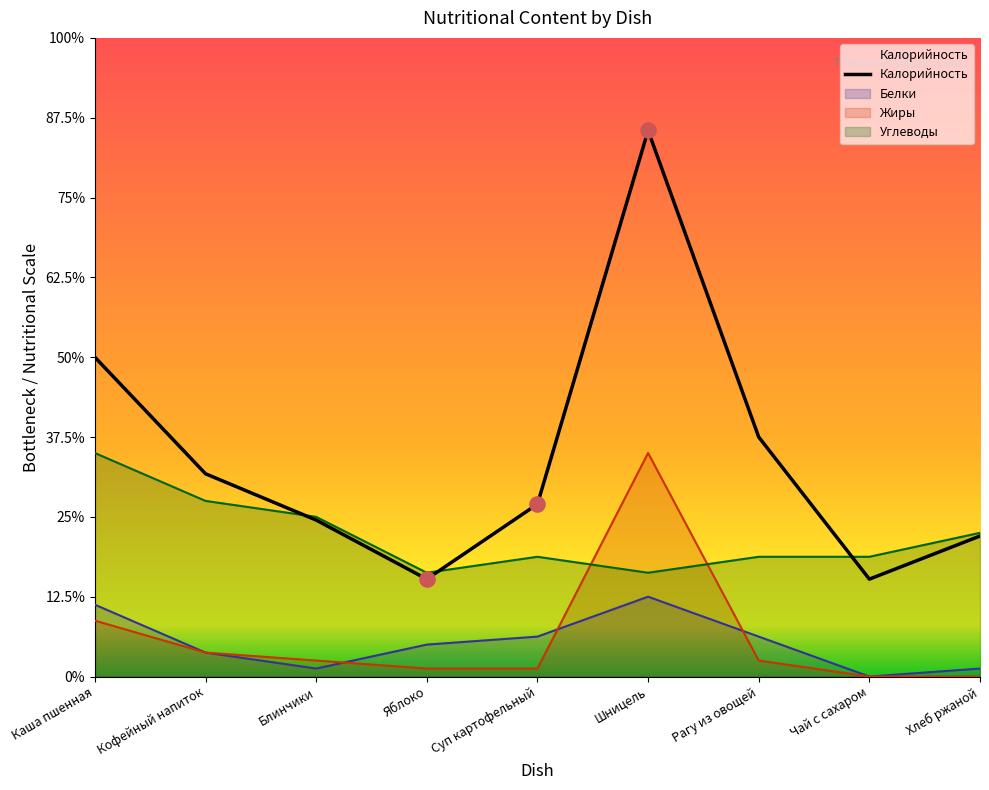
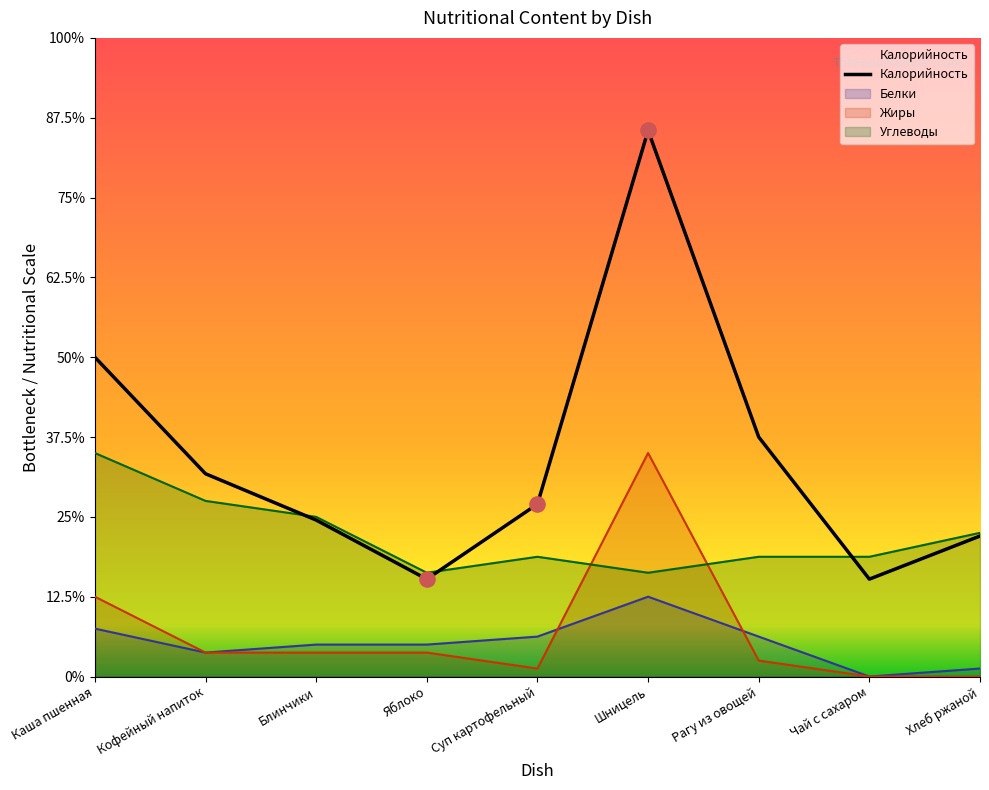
Белки, Каша пшенная: 11% -> 8%
Жиры, Каша пшенная: 9% -> 13%
Белки, Блинчики: 1% -> 5%
Жиры, Блинчики: 3% -> 4%
Жиры, Яблоко: 1% -> 4%
